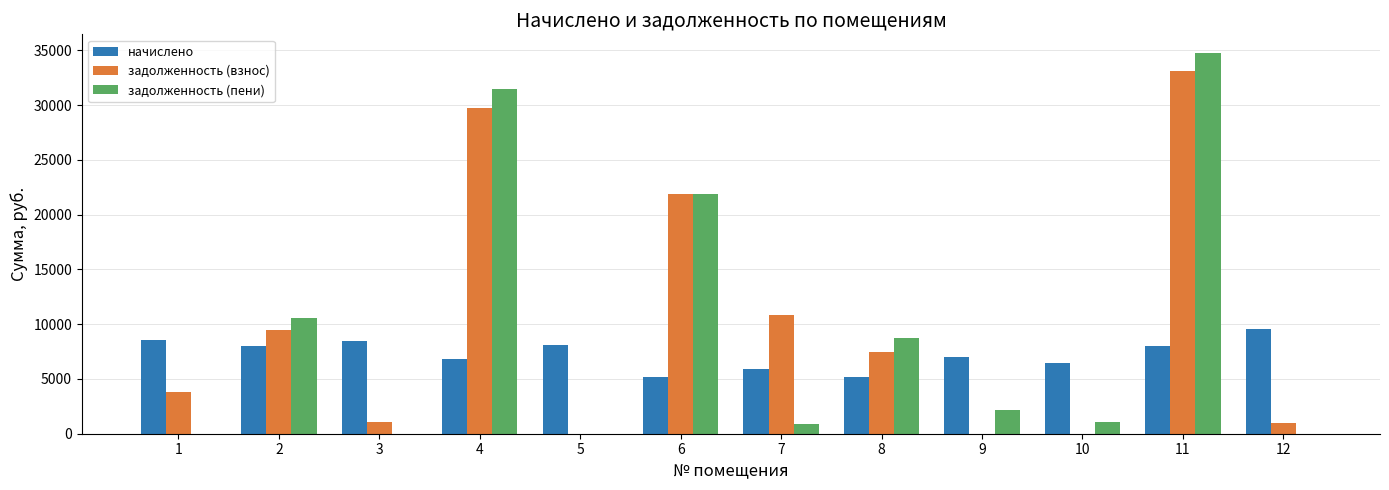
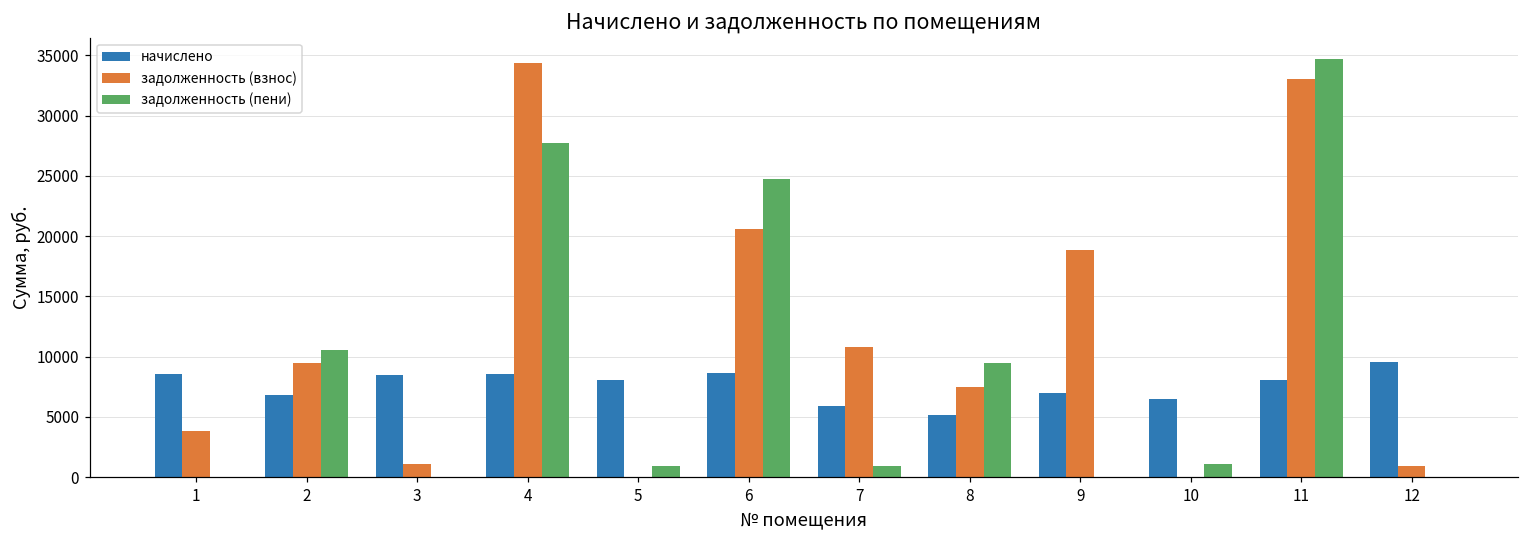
начислено, 2: 8000 -> 6800
начислено, 4: 6800 -> 8600
задолженность (взнос), 4: 29800 -> 34300
задолженность (пени), 4: 31500 -> 27700
задолженность (пени), 5: 0 -> 900
начислено, 6: 5200 -> 8600
задолженность (взнос), 6: 21900 -> 20600
задолженность (пени), 6: 21900 -> 24800
задолженность (пени), 8: 8700 -> 9500
задолженность (взнос), 9: 0 -> 18800
задолженность (пени), 9: 2100 -> 0
